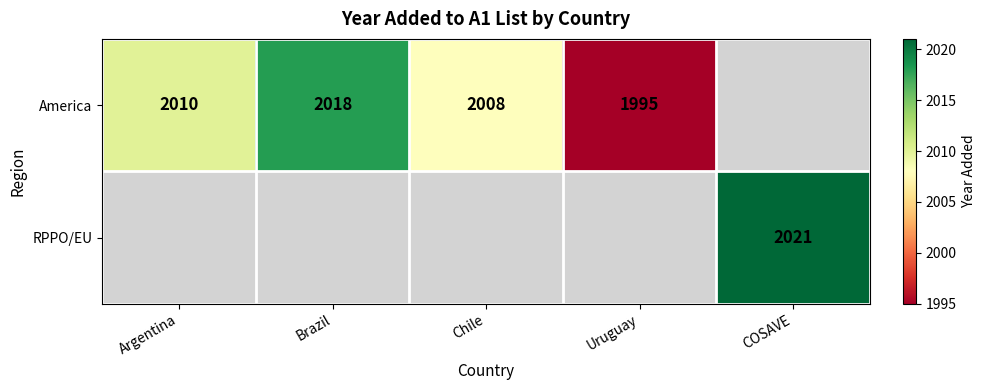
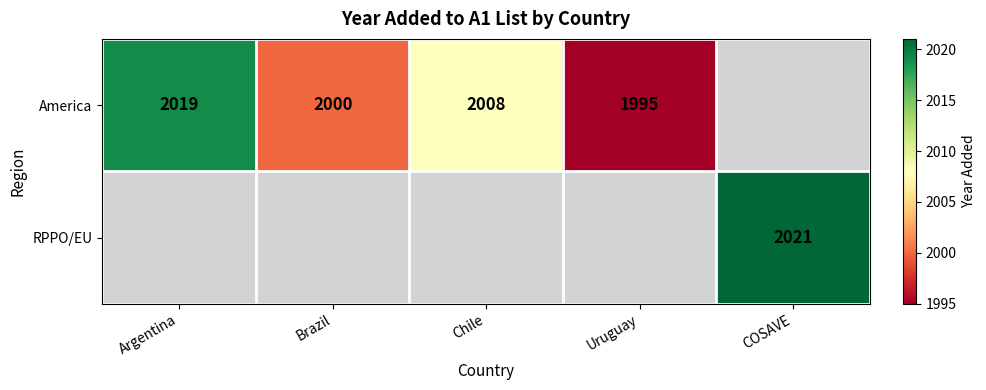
America, Argentina: 2010 -> 2019
America, Brazil: 2018 -> 2000
